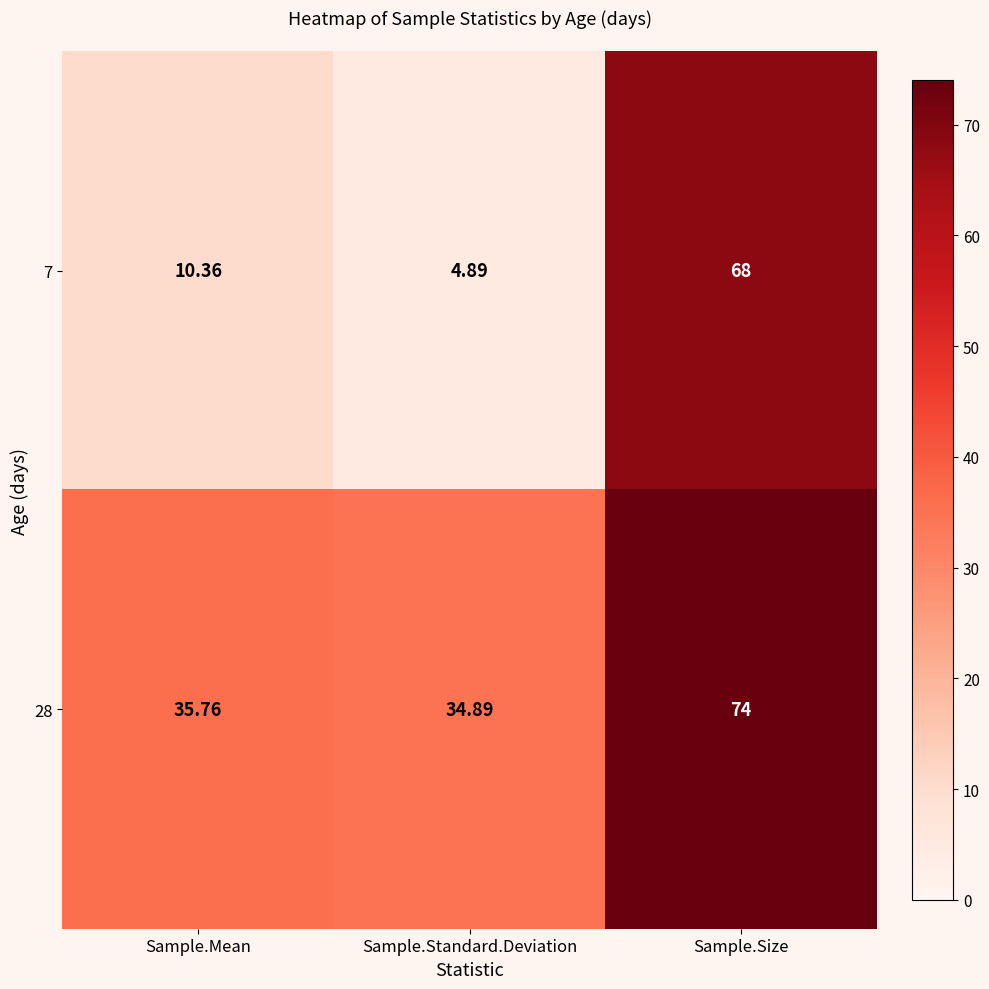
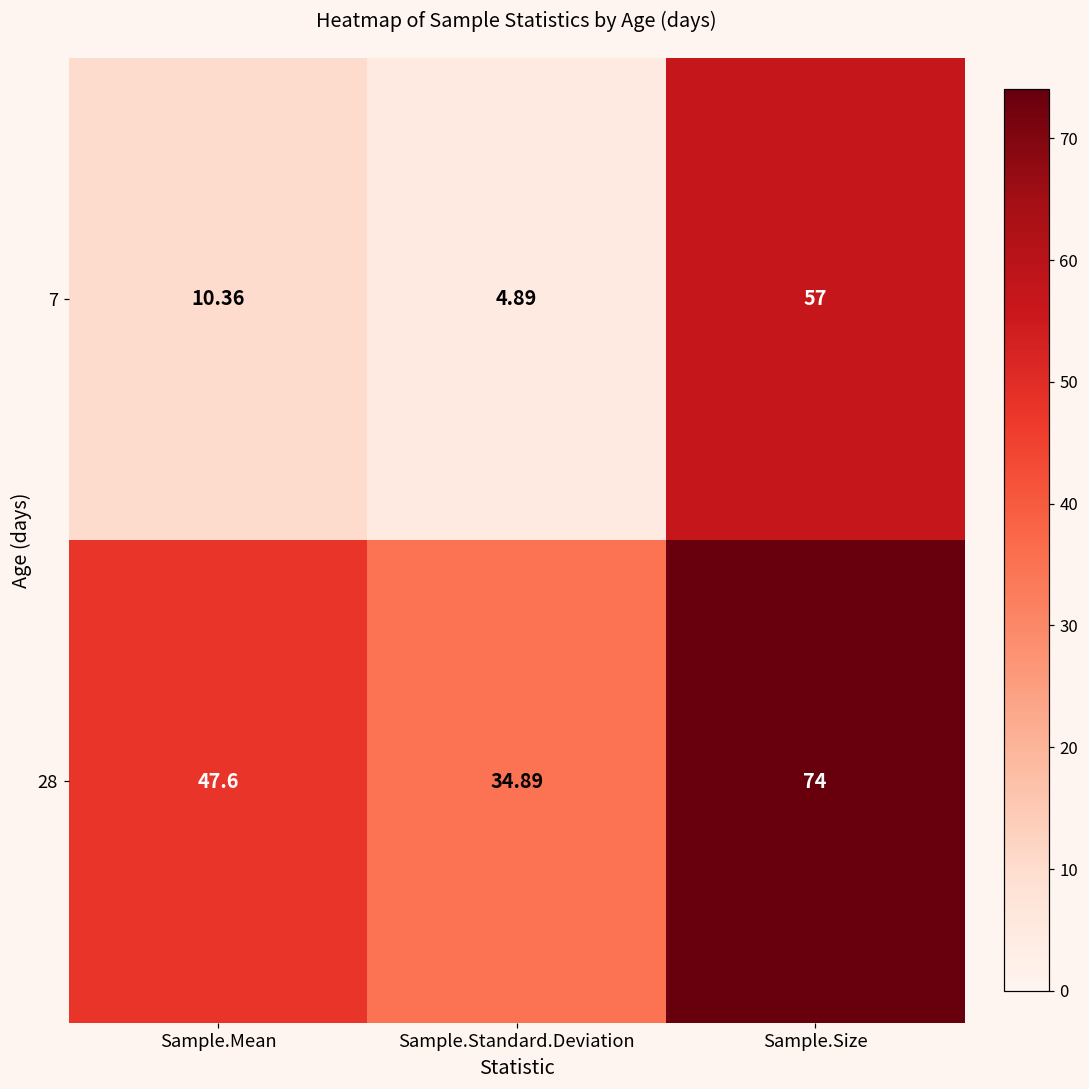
7, Sample.Size: 68 -> 57
28, Sample.Mean: 35.76 -> 47.6
